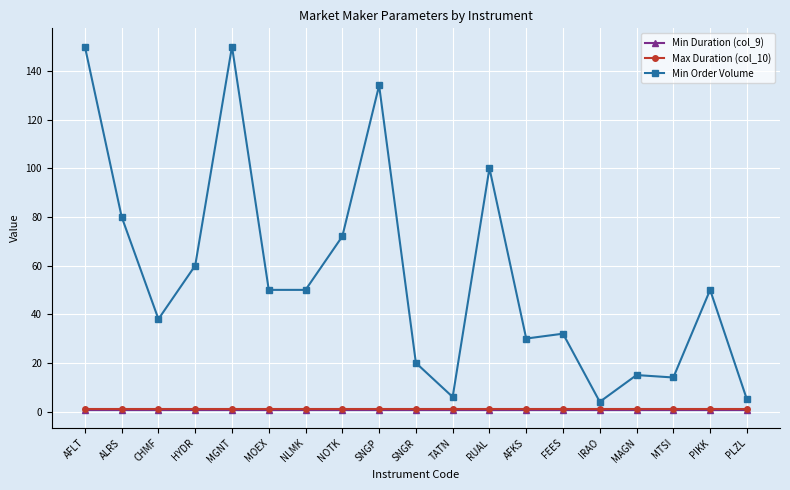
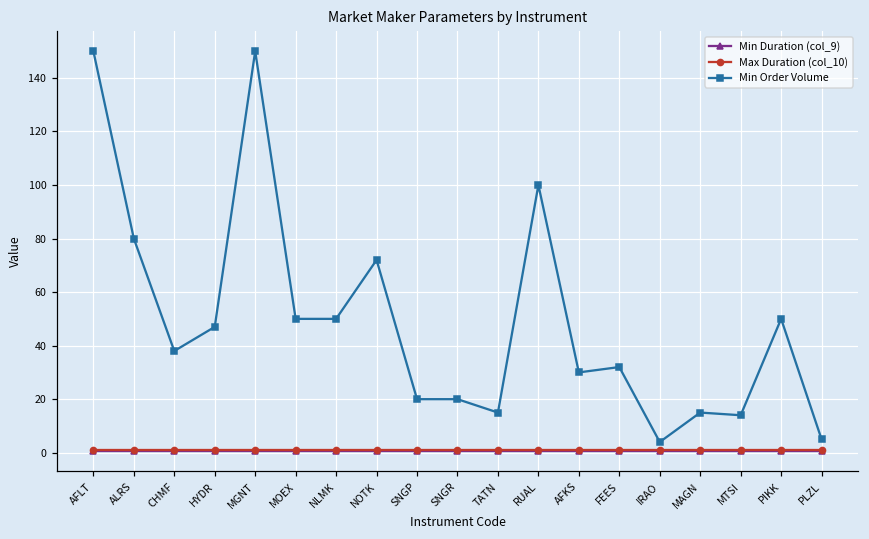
Min Order Volume, HYDR: 60 -> 47
Min Order Volume, SNGP: 134 -> 20
Min Order Volume, TATN: 6 -> 15
